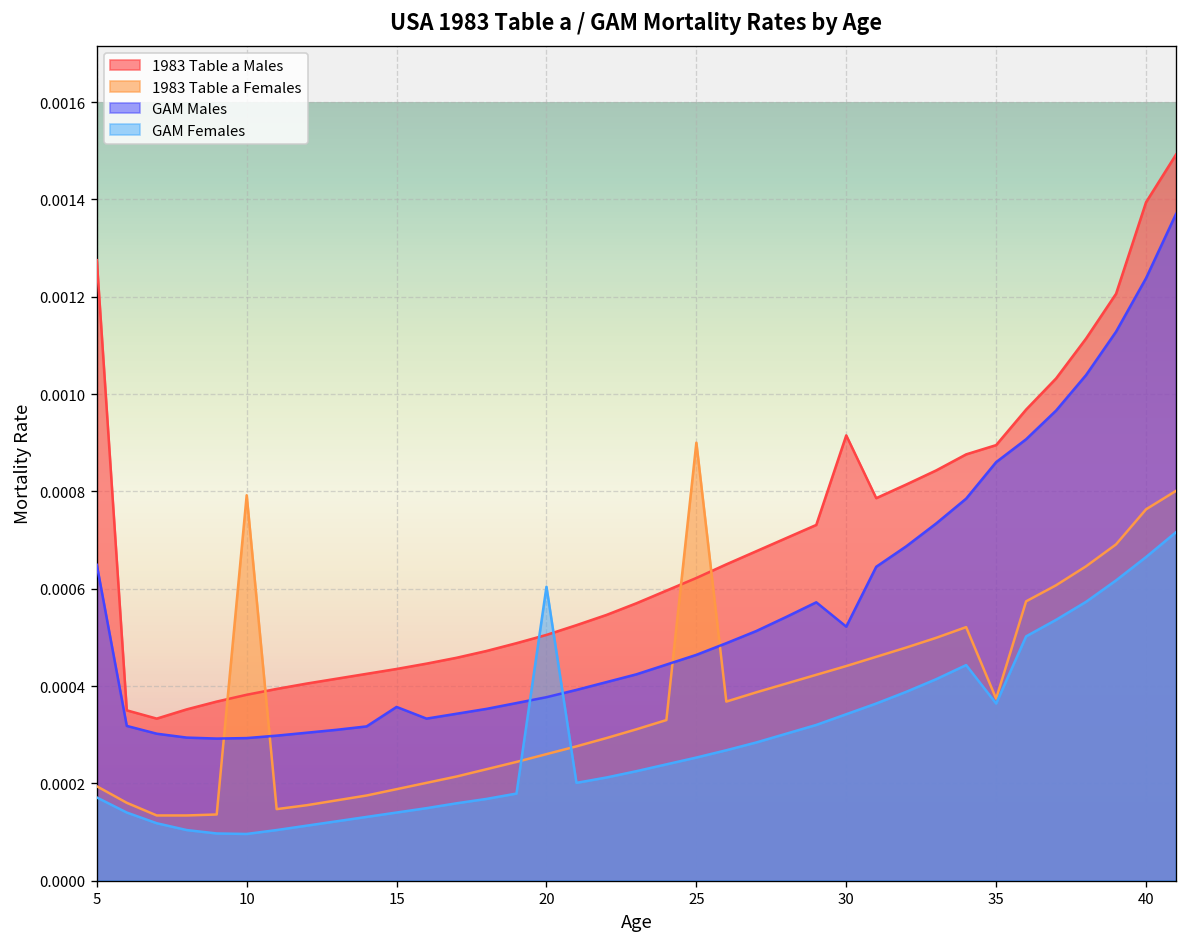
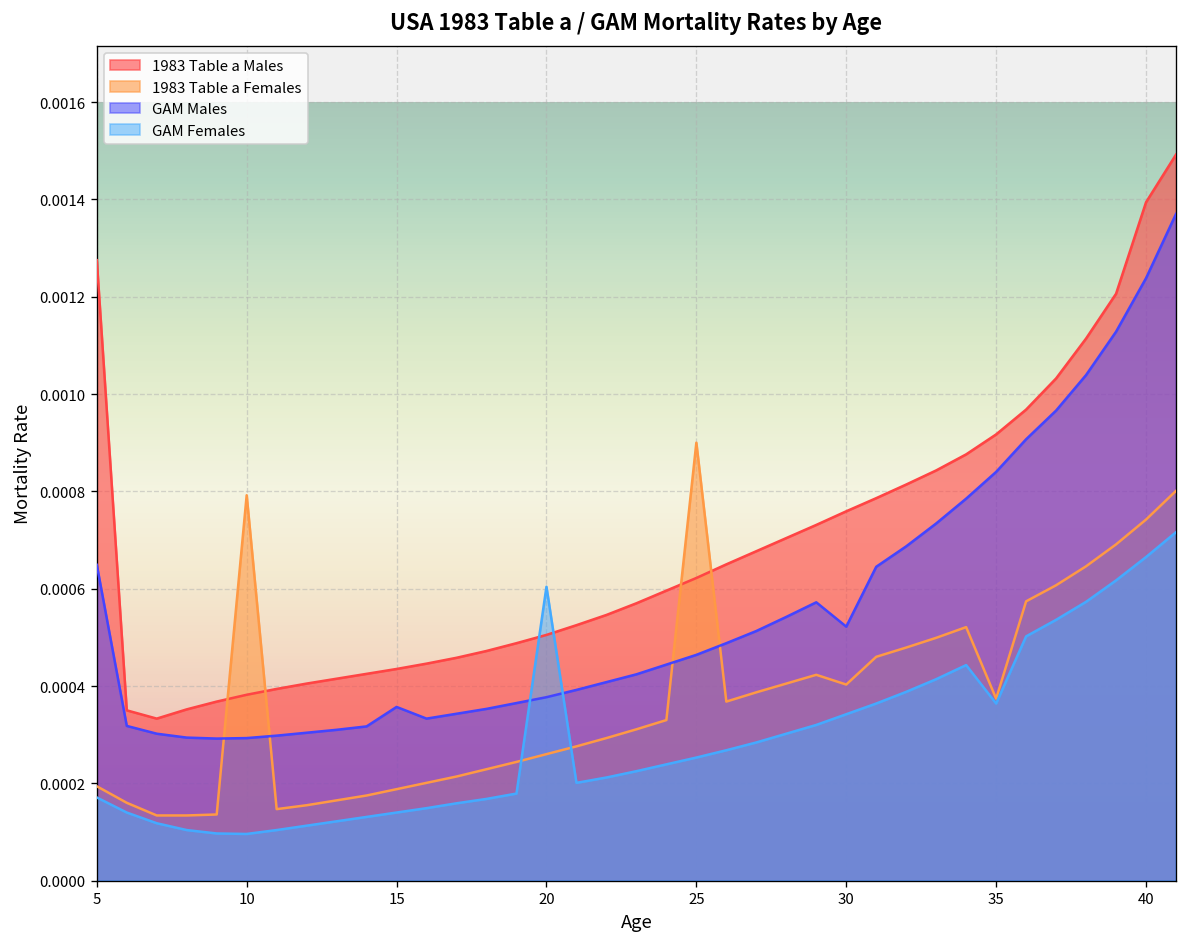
1983 Table a Males, 30: 0.00092 -> 0.00076
1983 Table a Females, 30: 0.00044 -> 0.00040
1983 Table a Males, 35: 0.00090 -> 0.00092
GAM Males, 35: 0.00086 -> 0.00084
1983 Table a Females, 40: 0.00076 -> 0.00074
